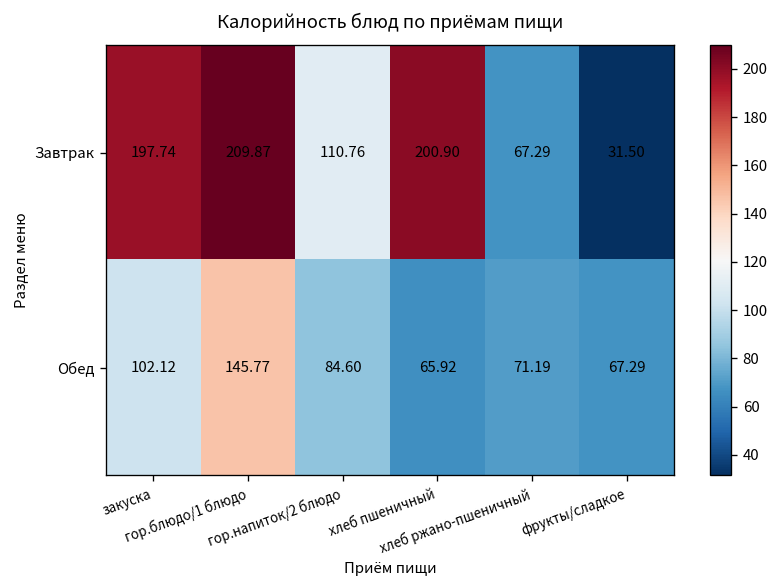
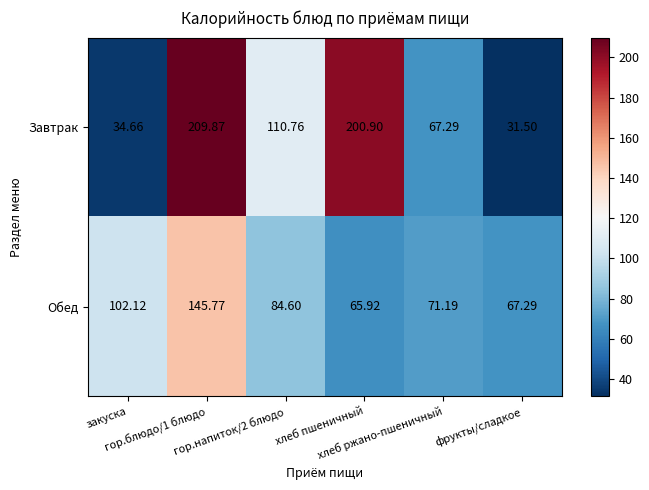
Завтрак, закуска: 197.74 -> 34.66
